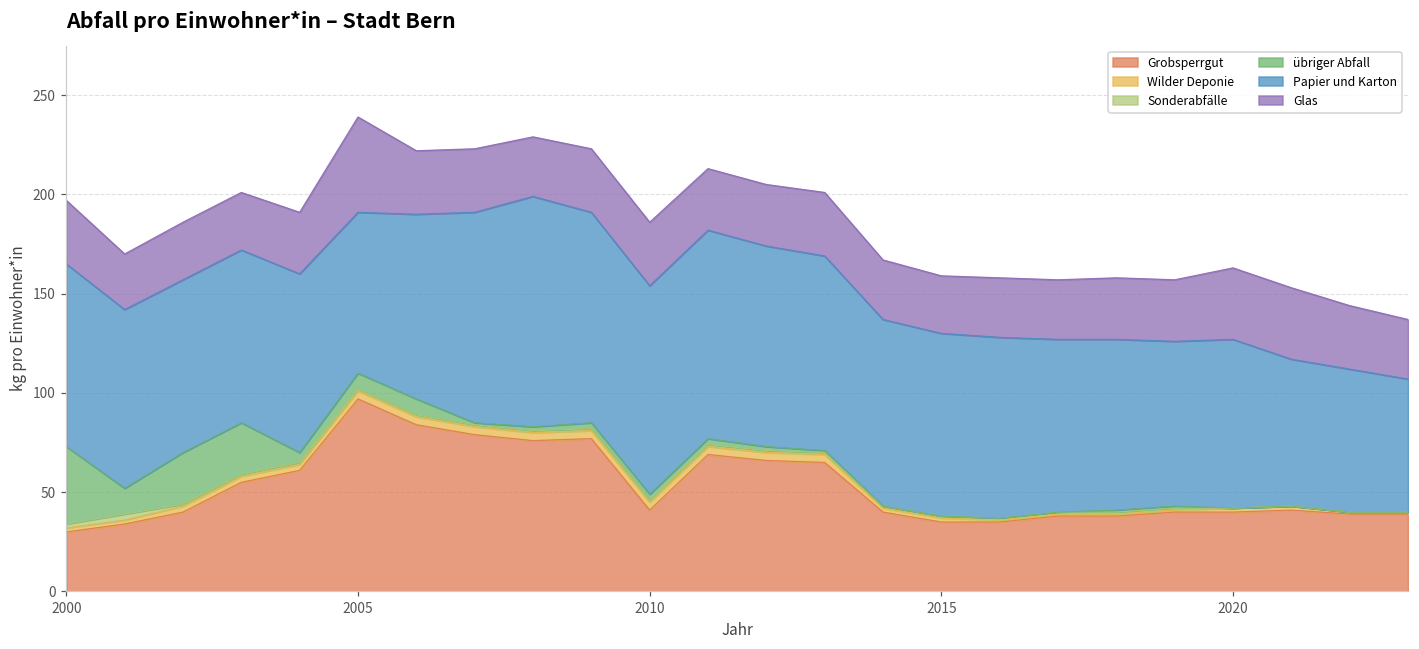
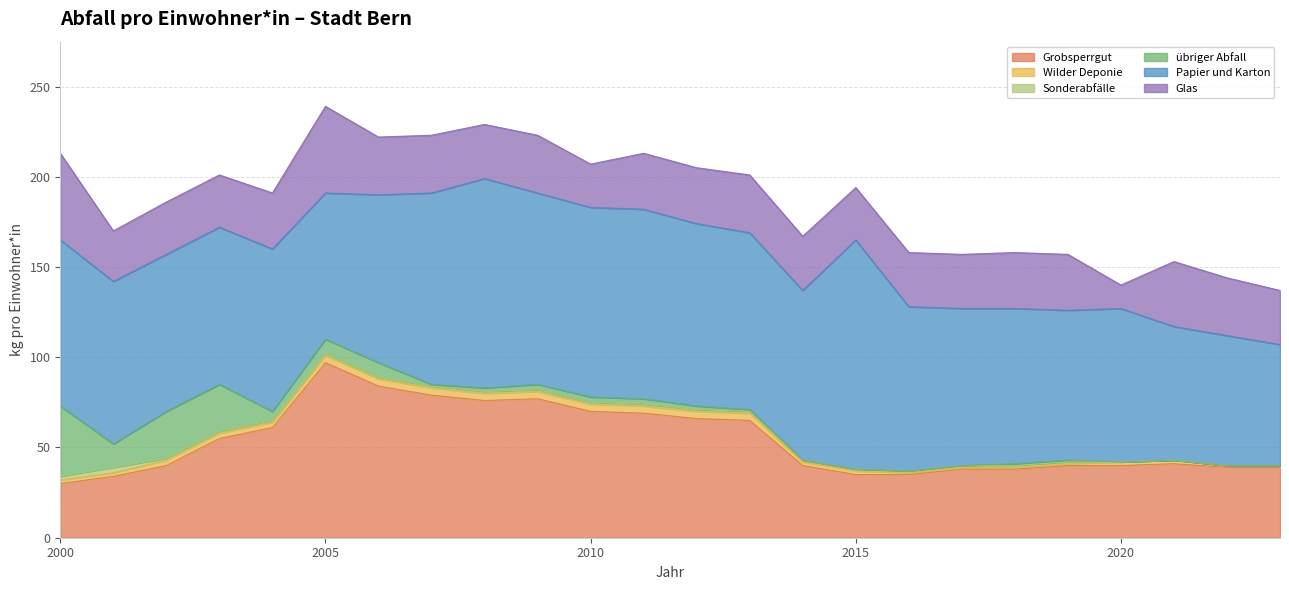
Glas, 2000: 32 -> 48
Grobsperrgut, 2010: 41 -> 70
Glas, 2010: 32 -> 24
Papier und Karton, 2015: 92 -> 127
Glas, 2020: 36 -> 13
